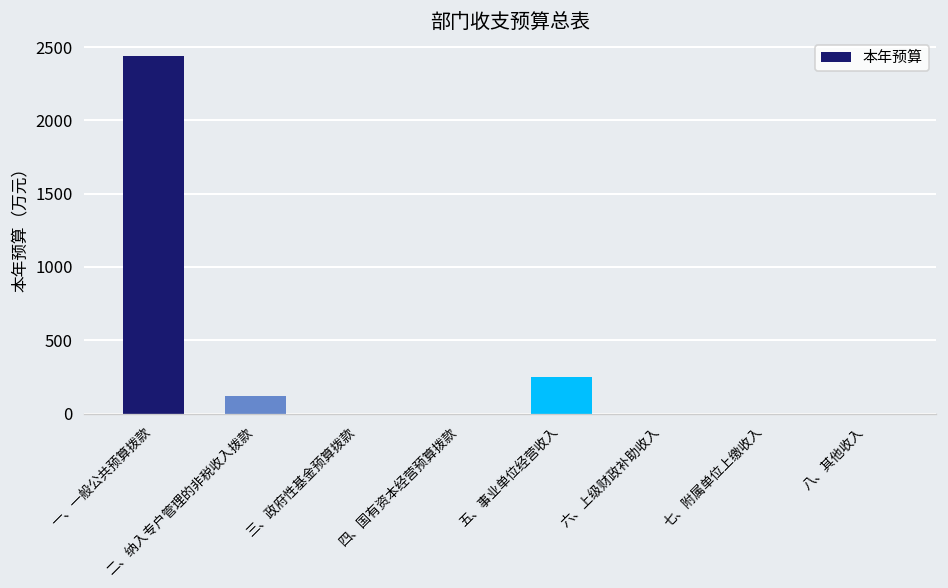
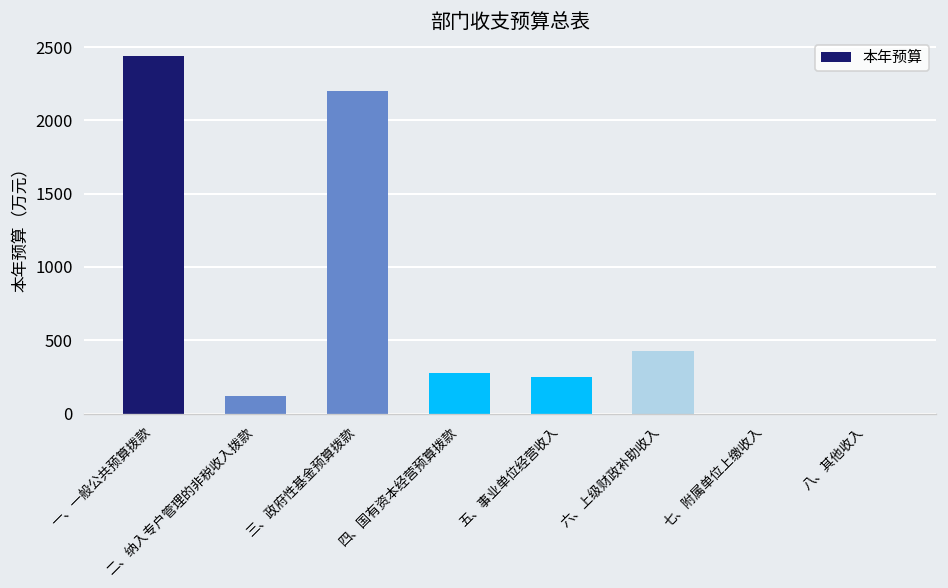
三、政府性基金预算拨款: 0 -> 2200
四、国有资本经营预算拨款: 0 -> 280
六、上级财政补助收入: 0 -> 430
